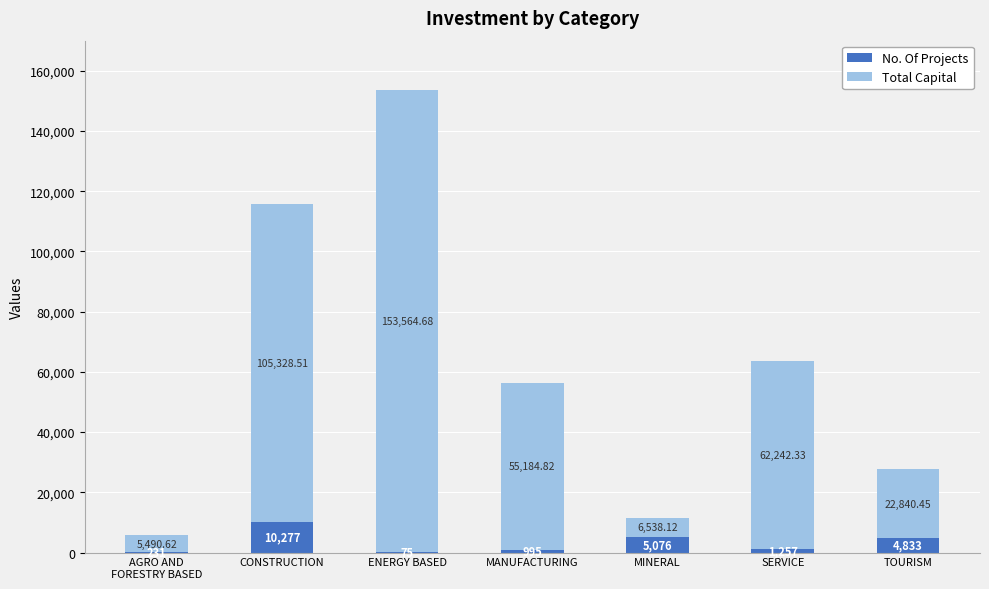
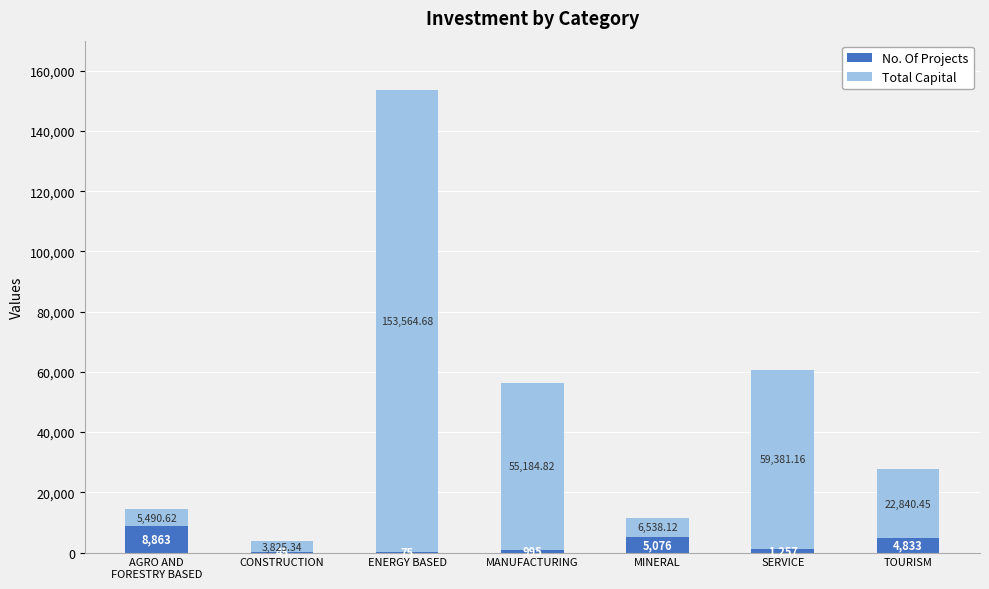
No. Of Projects, AGRO AND FORESTRY BASED: 231 -> 8,863
No. Of Projects, CONSTRUCTION: 10,277 -> 45
Total Capital, CONSTRUCTION: 105,328.51 -> 3,825.34
Total Capital, SERVICE: 62,242.33 -> 59,381.16
